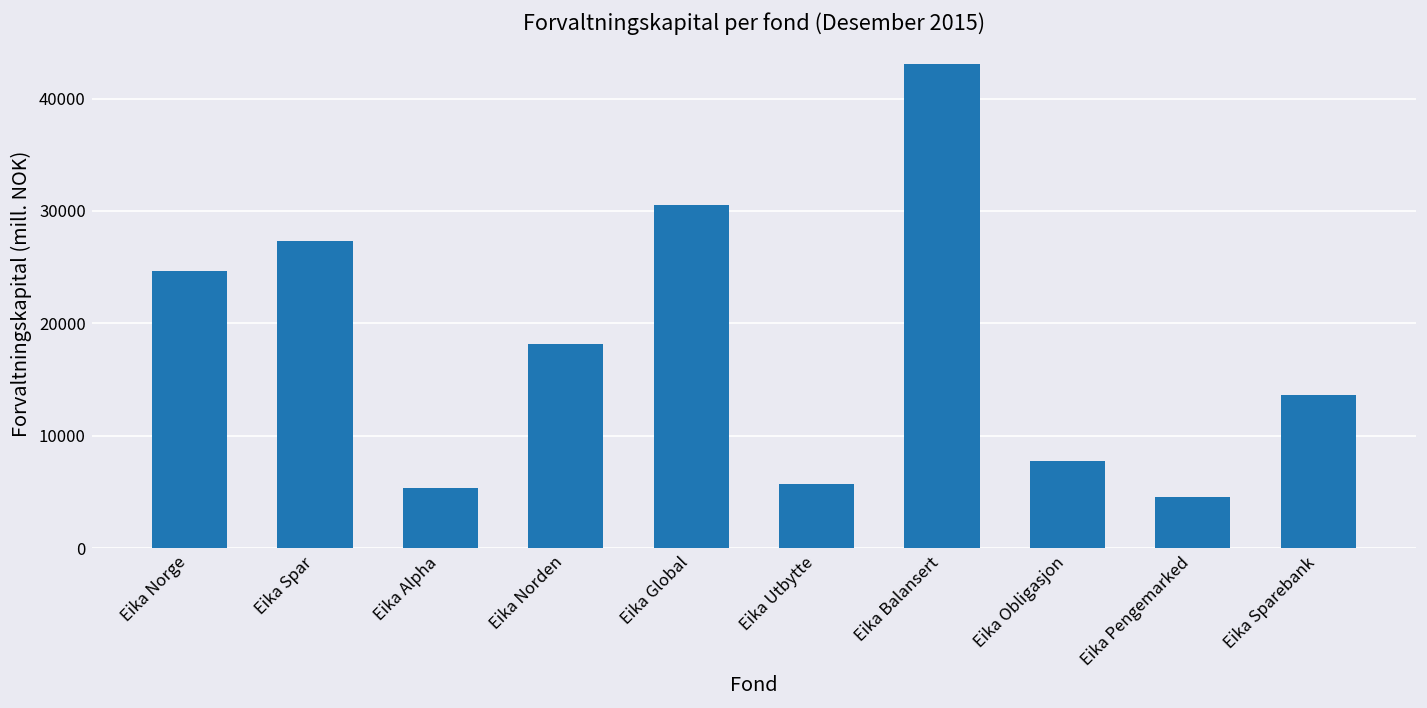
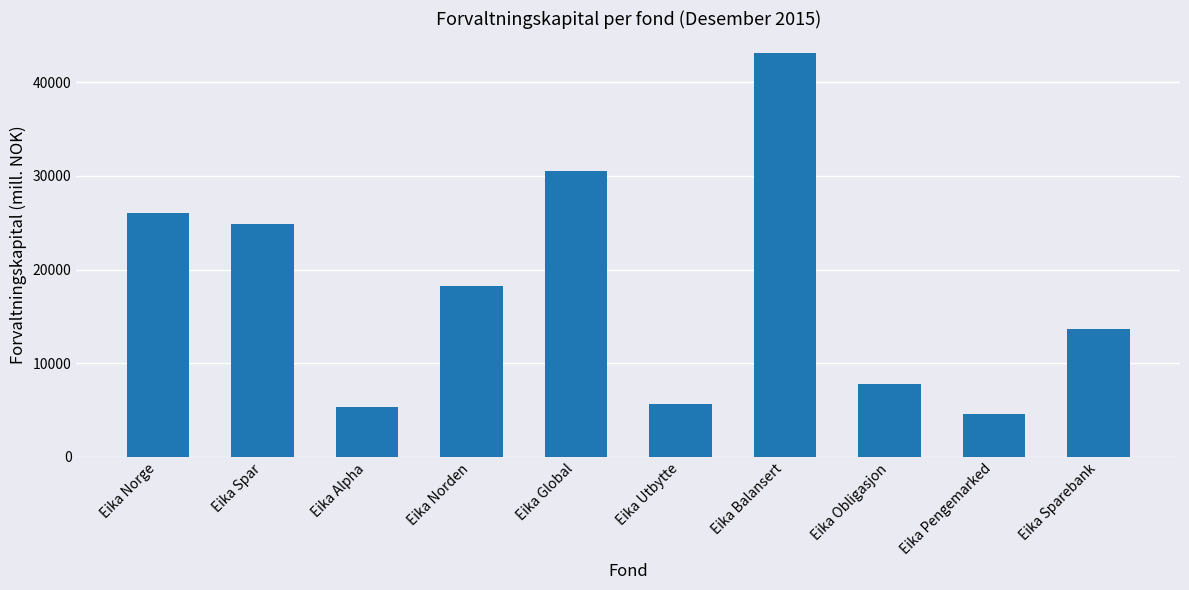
Eika Norge: 25000 -> 26000
Eika Spar: 27000 -> 25000
